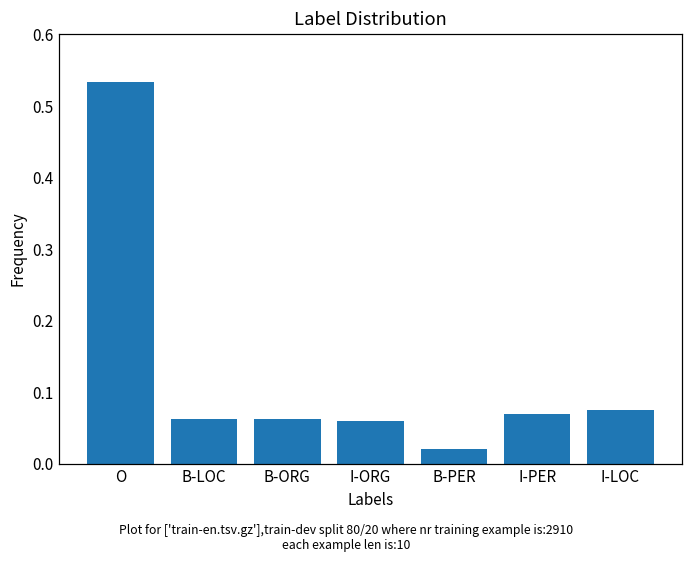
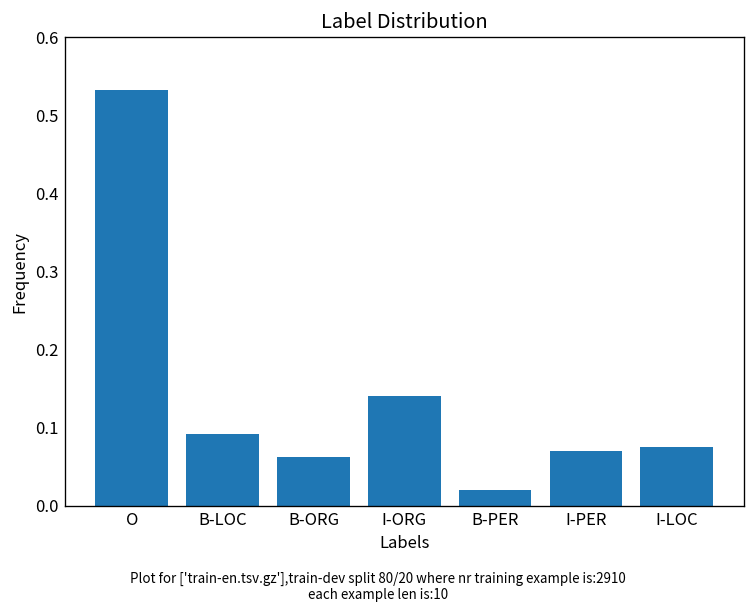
B-LOC: 0.06 -> 0.09
I-ORG: 0.06 -> 0.14
